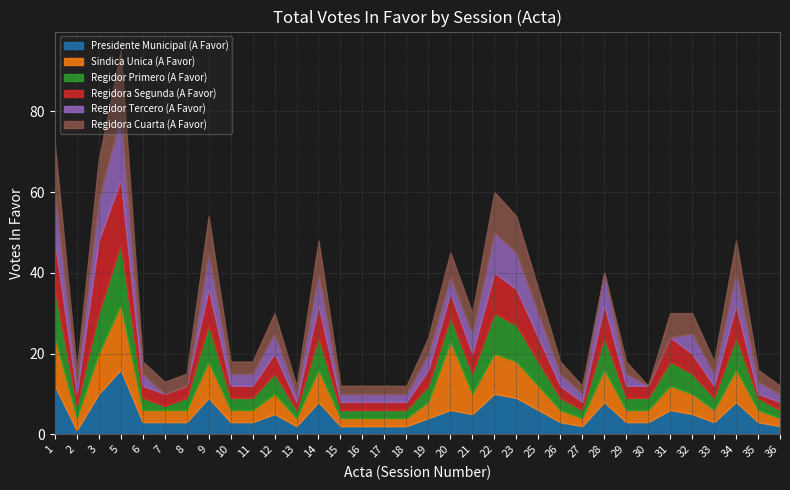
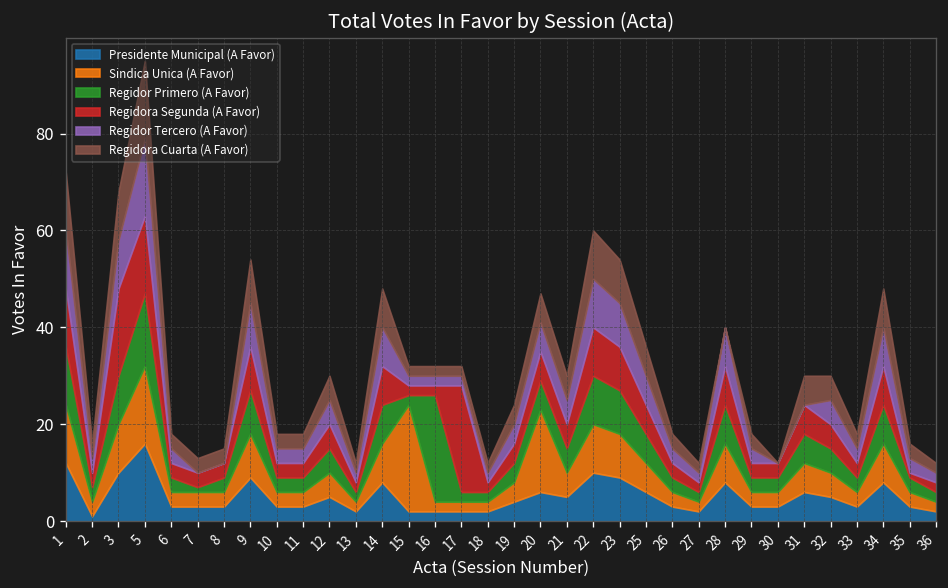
Sindica Unica (A Favor), 15: 2 -> 22
Regidor Primero (A Favor), 16: 2 -> 22
Regidora Segunda (A Favor), 17: 2 -> 22
Regidor Tercero (A Favor), 20: 4 -> 6
